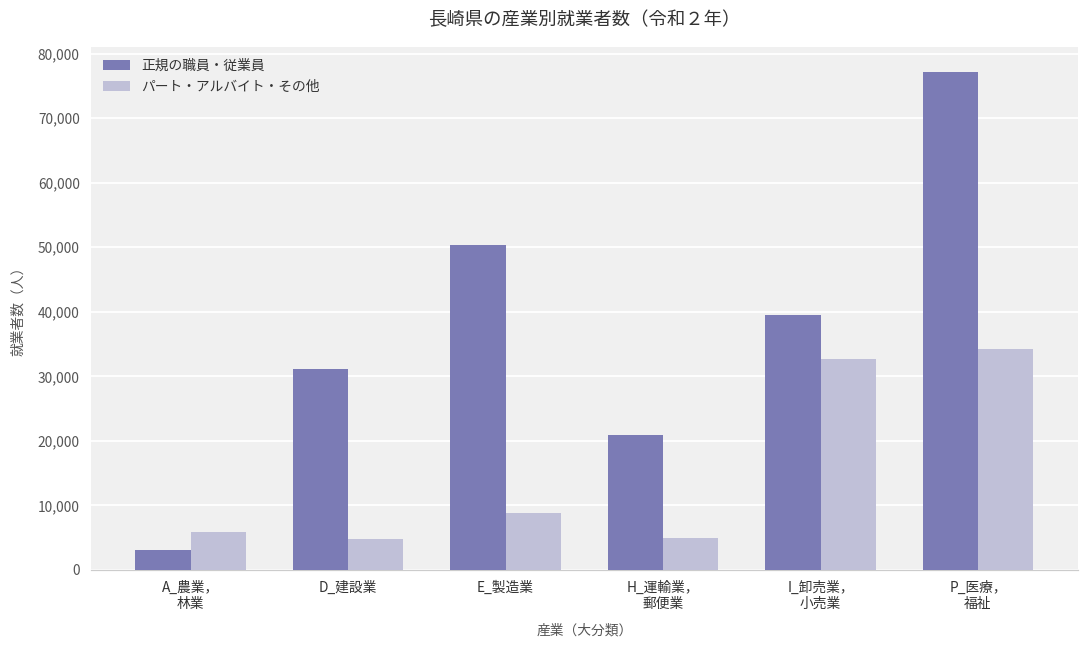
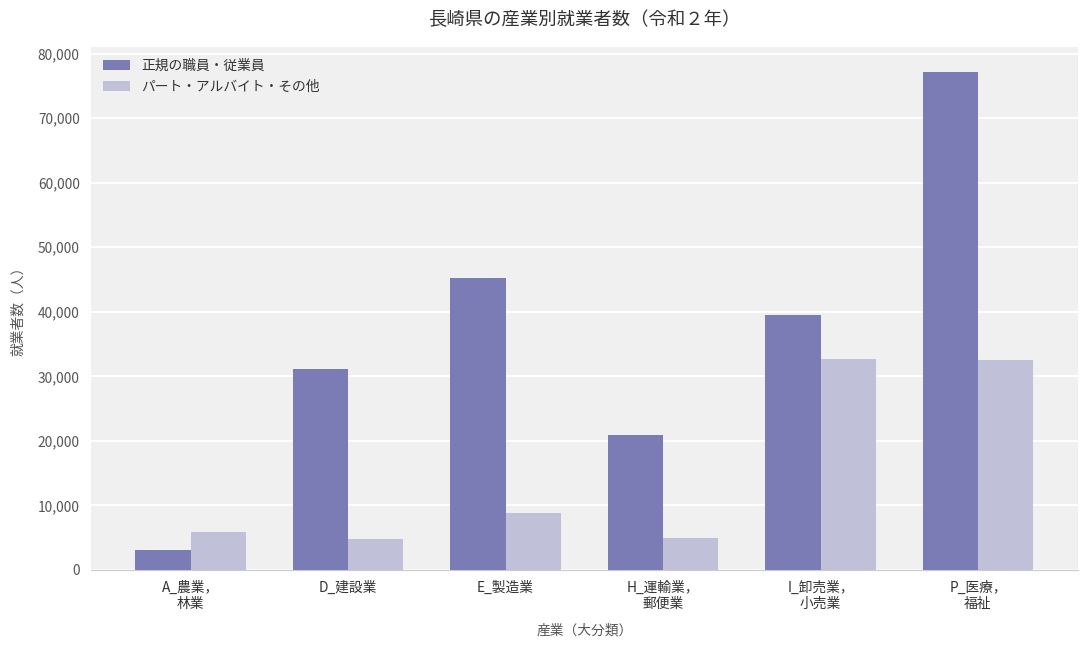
正規の職員・従業員, E_製造業: 50,000 -> 45,000
パート・アルバイト・その他, P_医療， 福祉: 34,000 -> 33,000
